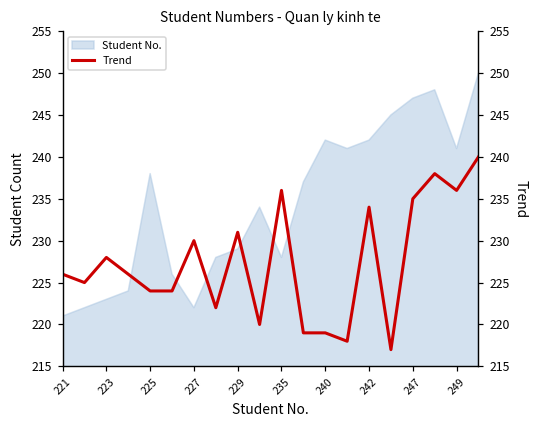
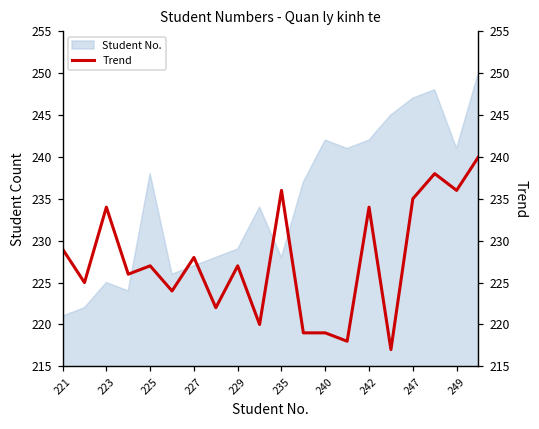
Student No., 223: 223 -> 225
Student No., 227: 222 -> 227
Trend, 221: 226 -> 229
Trend, 223: 228 -> 234
Trend, 225: 224 -> 227
Trend, 227: 230 -> 228
Trend, 229: 231 -> 227
